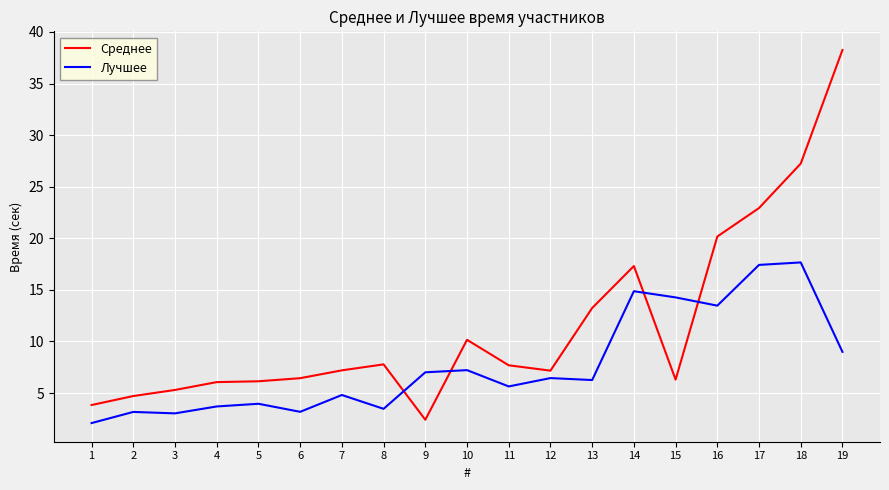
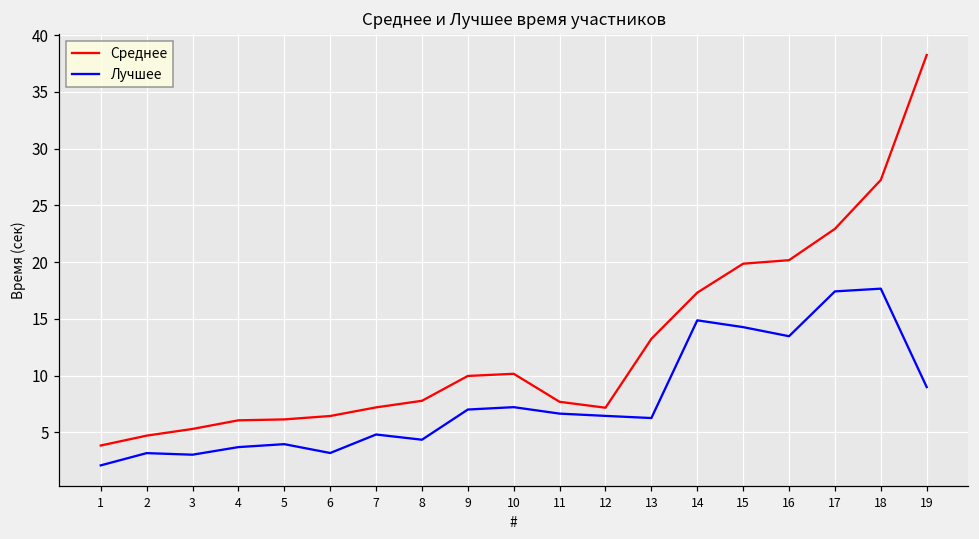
Лучшее, 8: 3.5 -> 4.4
Среднее, 9: 2.4 -> 10.0
Лучшее, 11: 5.6 -> 6.7
Среднее, 15: 6.3 -> 19.9
